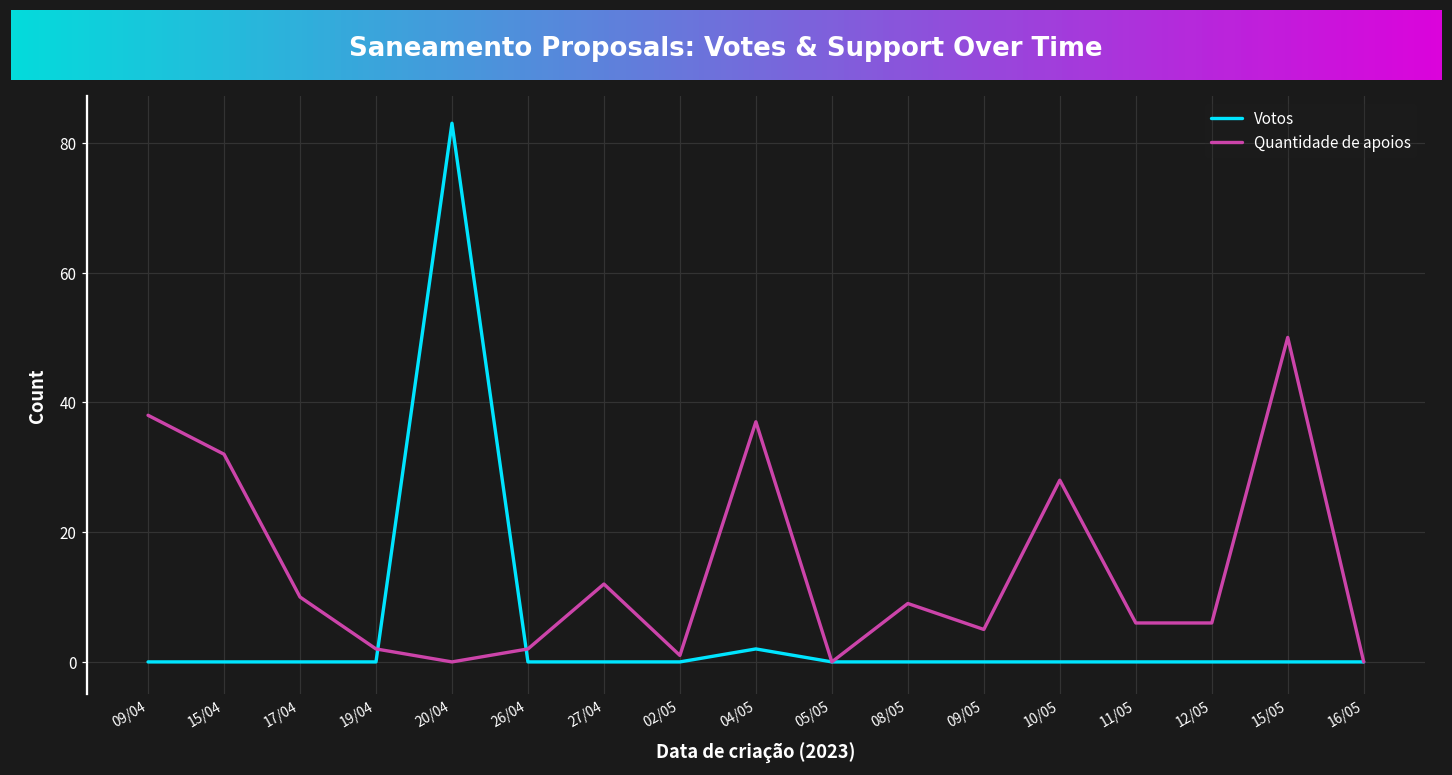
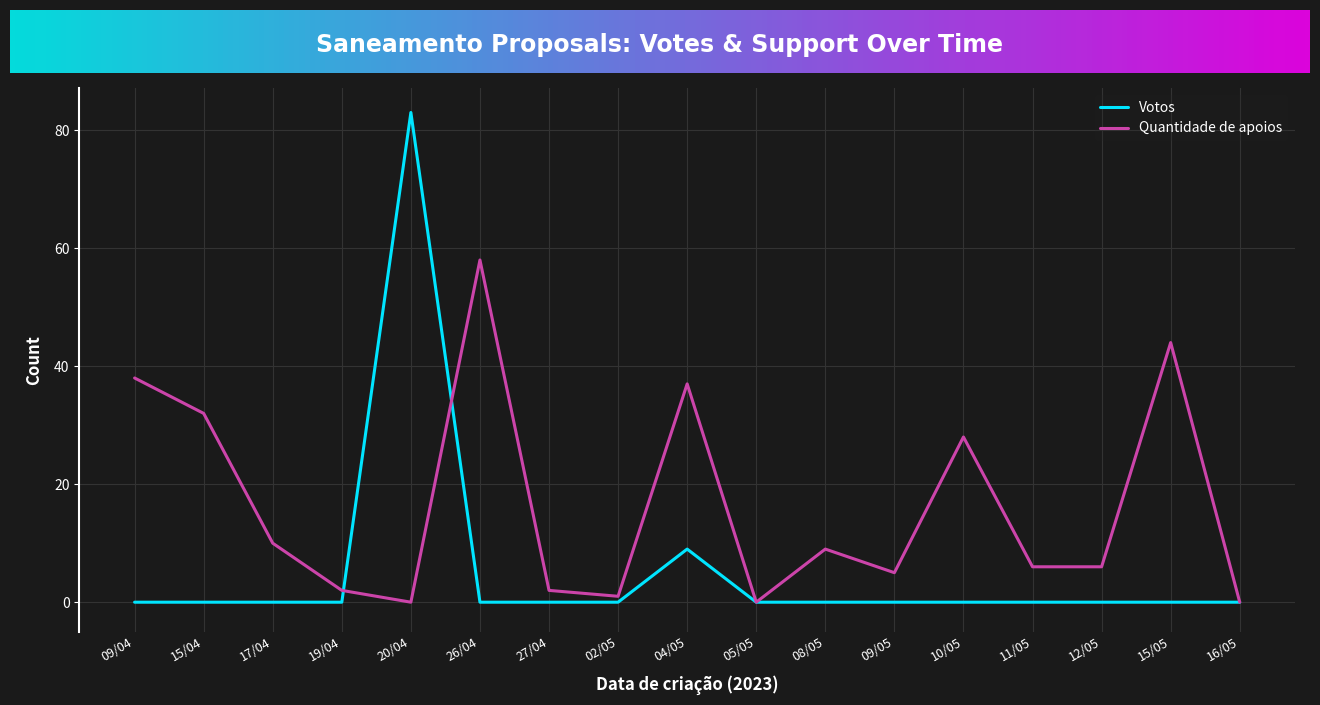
Quantidade de apoios, 26/04: 2 -> 58
Quantidade de apoios, 27/04: 12 -> 2
Votos, 04/05: 2 -> 9
Quantidade de apoios, 15/05: 50 -> 44
